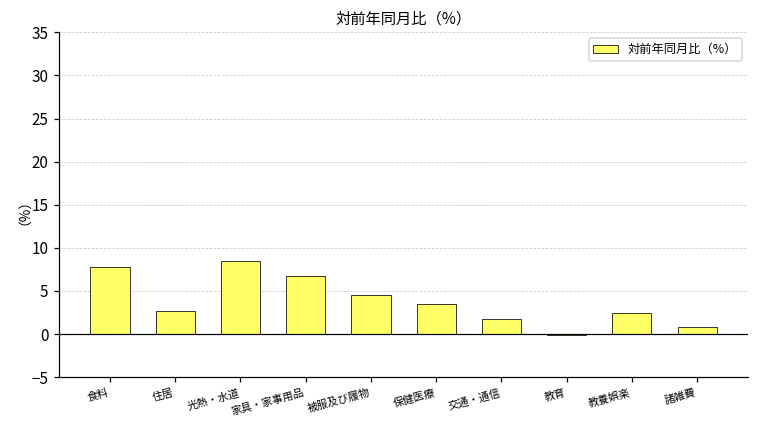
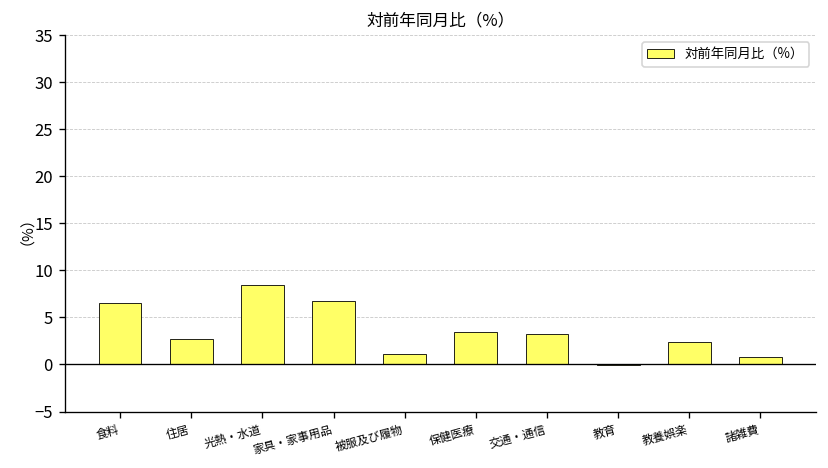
食料: 8 -> 7
被服及び履物: 5 -> 1
交通・通信: 2 -> 3
